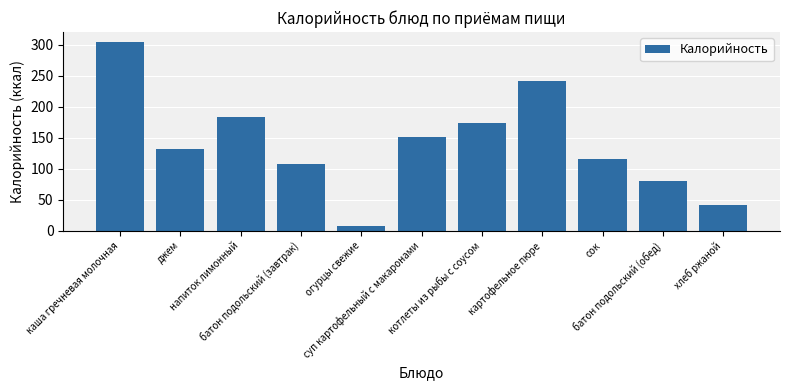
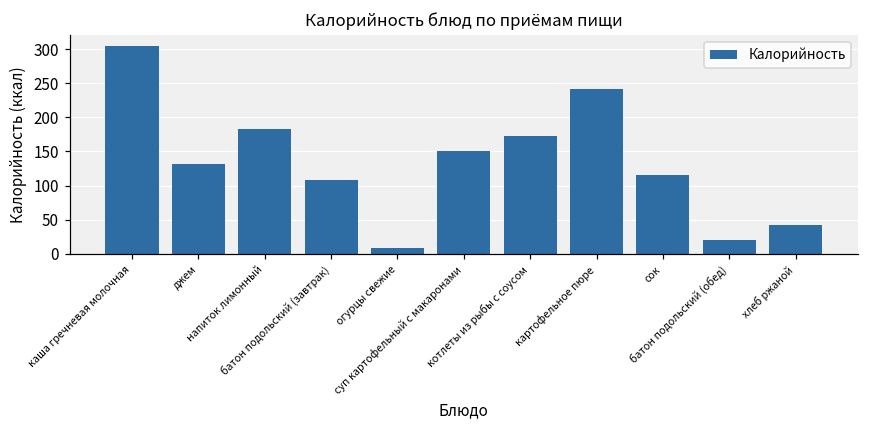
батон подольский (обед): 80 -> 20
